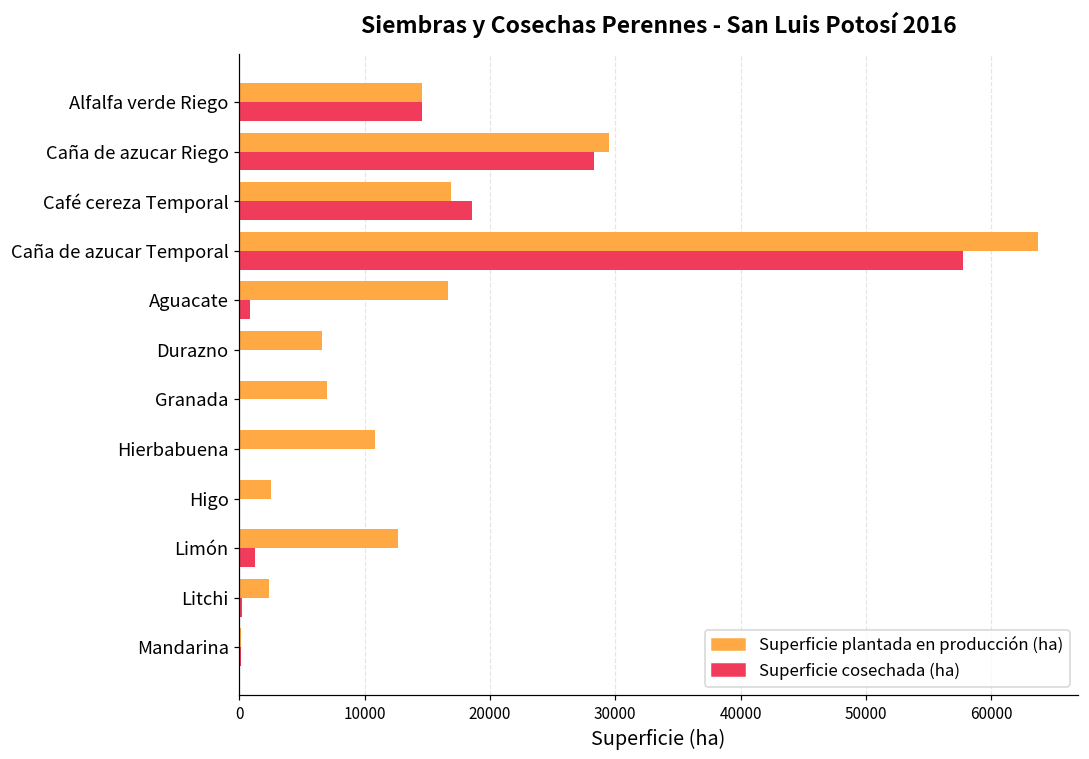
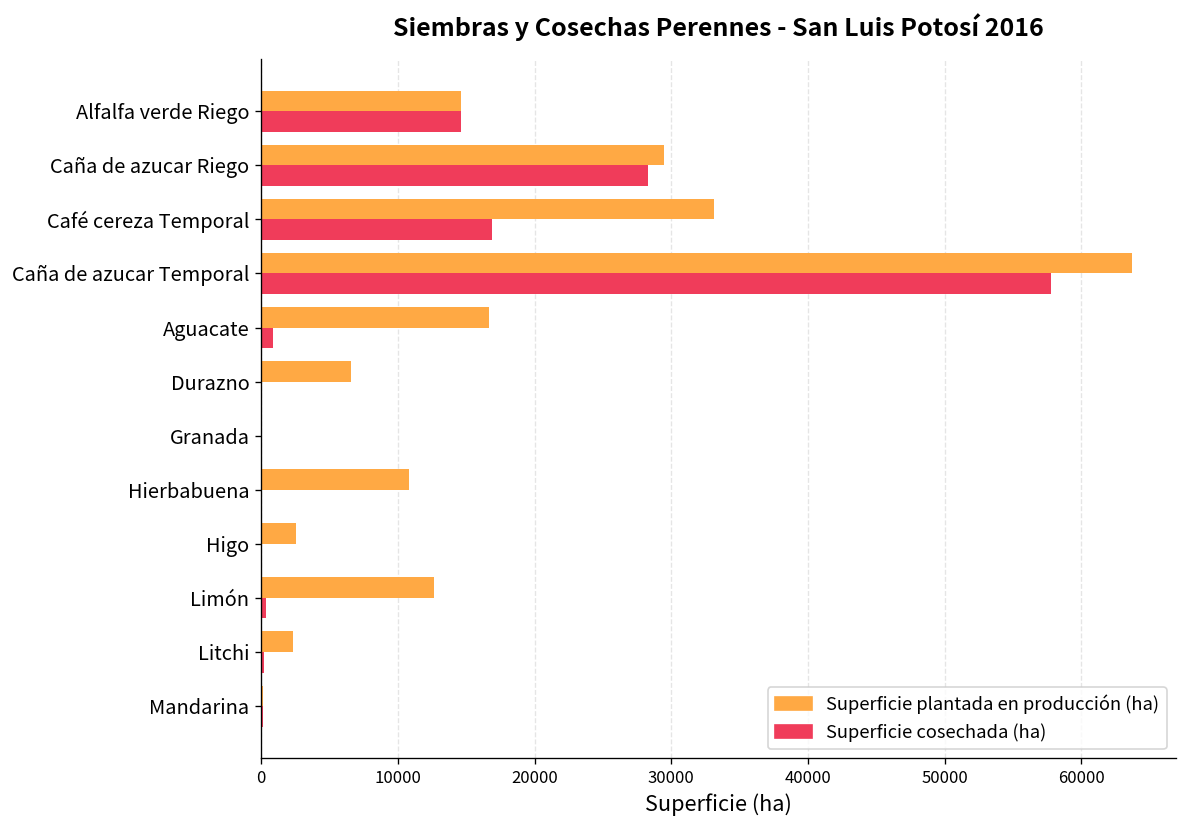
Superficie plantada en producción (ha), Café cereza Temporal: 16900 -> 33100
Superficie cosechada (ha), Café cereza Temporal: 18600 -> 16900
Superficie plantada en producción (ha), Granada: 7000 -> 0
Superficie cosechada (ha), Limón: 1300 -> 400
